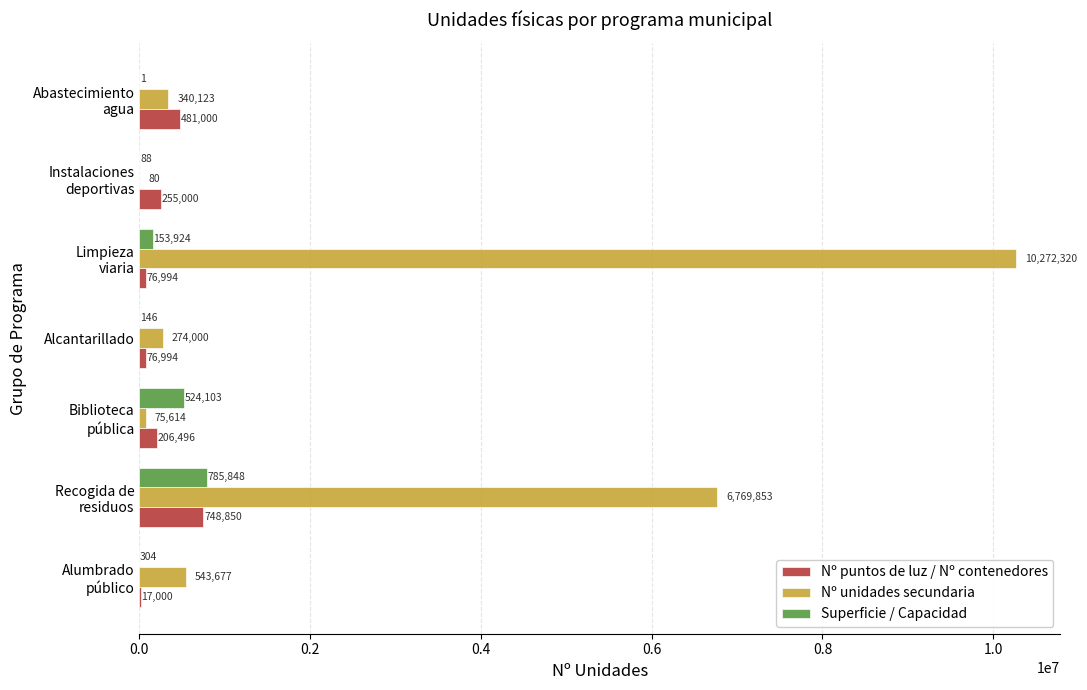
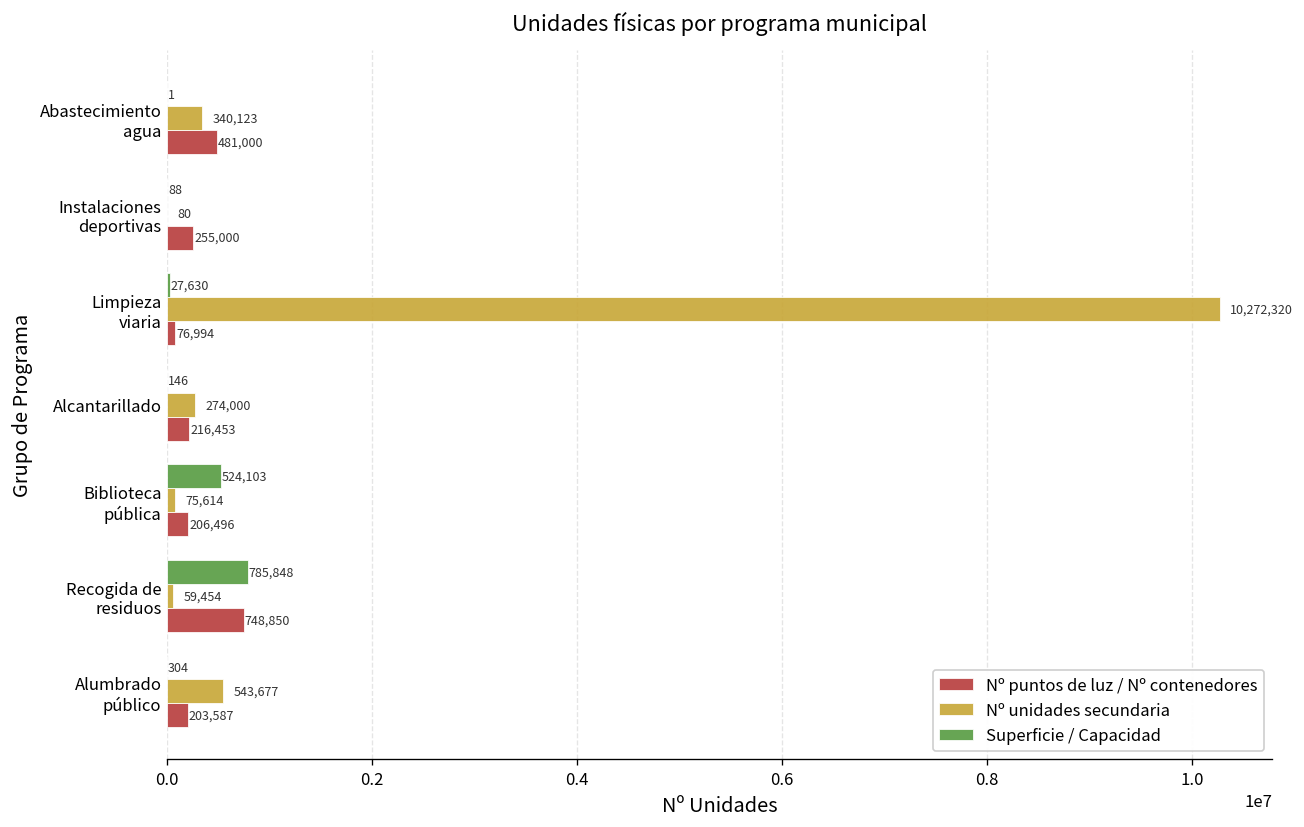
Superficie / Capacidad, Limpieza viaria: 153,924 -> 27,630
Nº puntos de luz / Nº contenedores, Alcantarillado: 76,994 -> 216,453
Nº unidades secundaria, Recogida de residuos: 6,769,853 -> 59,454
Nº puntos de luz / Nº contenedores, Alumbrado público: 17,000 -> 203,587
